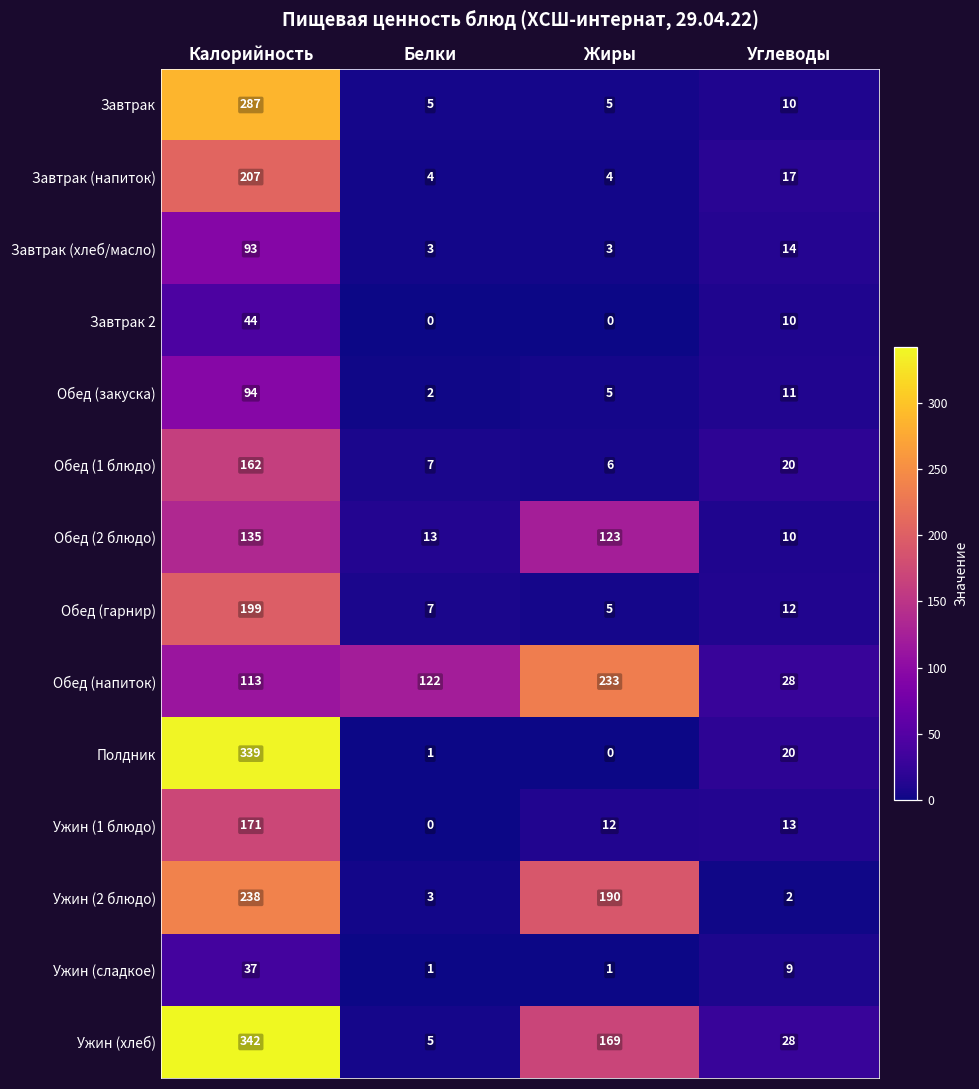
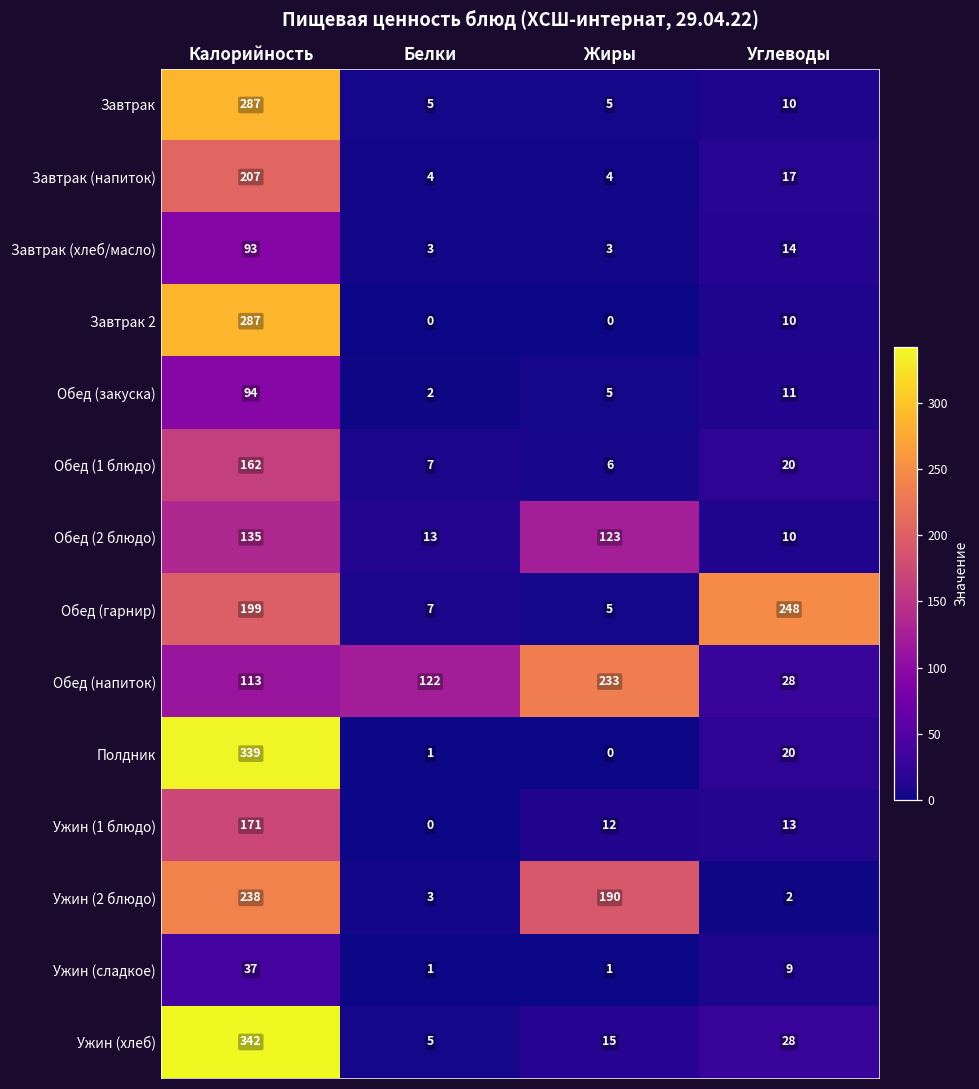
Завтрак 2, Калорийность: 44 -> 287
Обед (гарнир), Углеводы: 12 -> 248
Ужин (хлеб), Жиры: 169 -> 15
